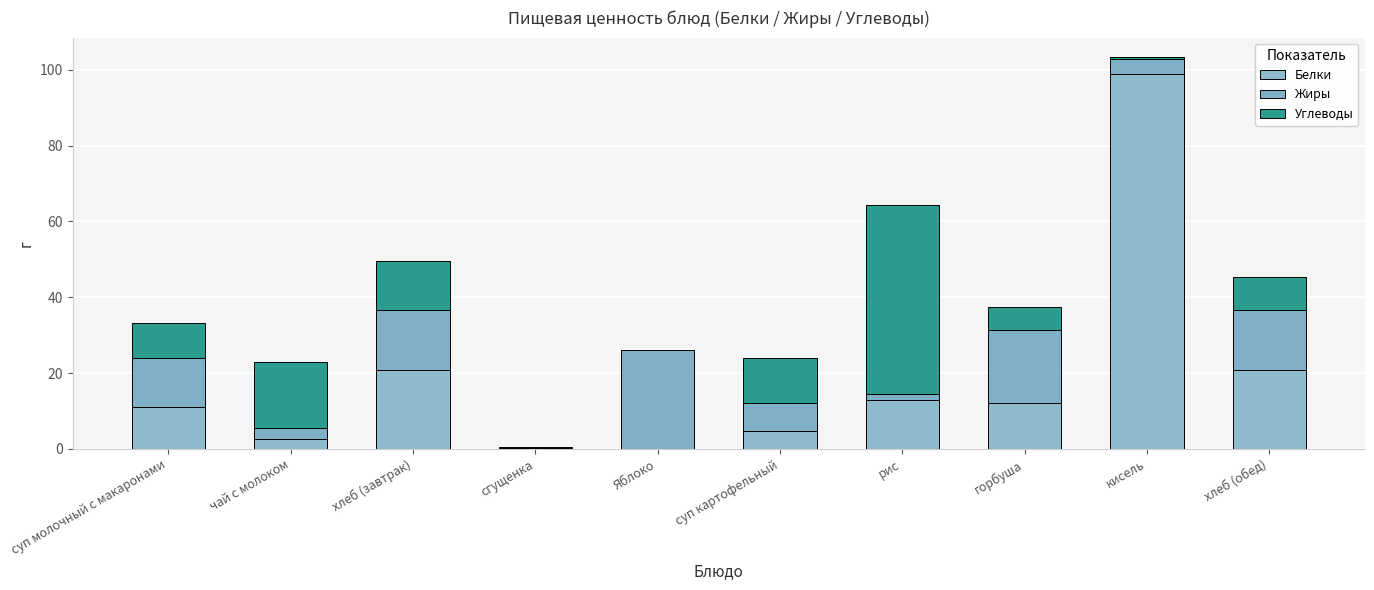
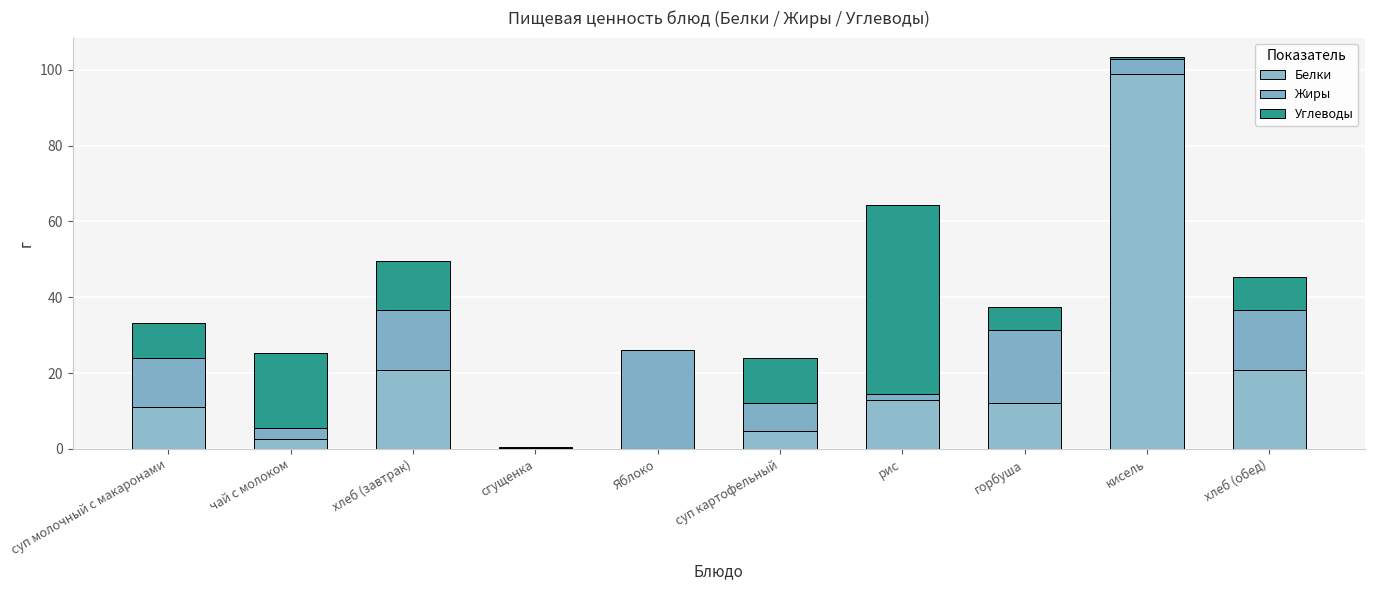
Углеводы, чай с молоком: 17 -> 20
